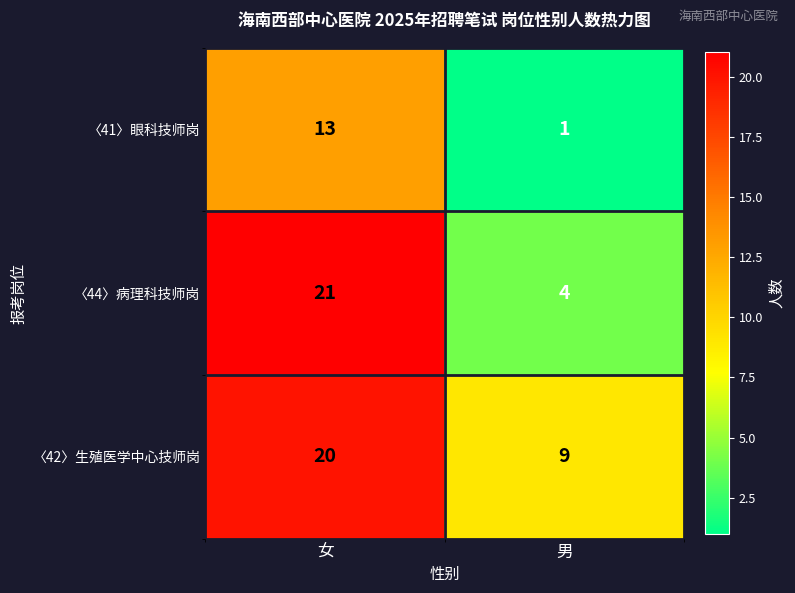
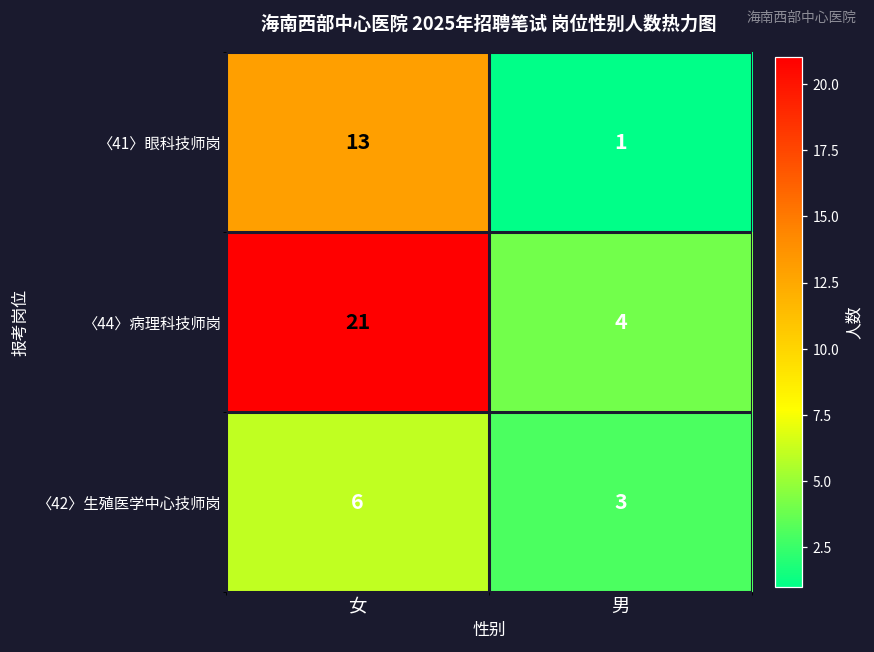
〈42〉生殖医学中心技师岗, 女: 20 -> 6
〈42〉生殖医学中心技师岗, 男: 9 -> 3
